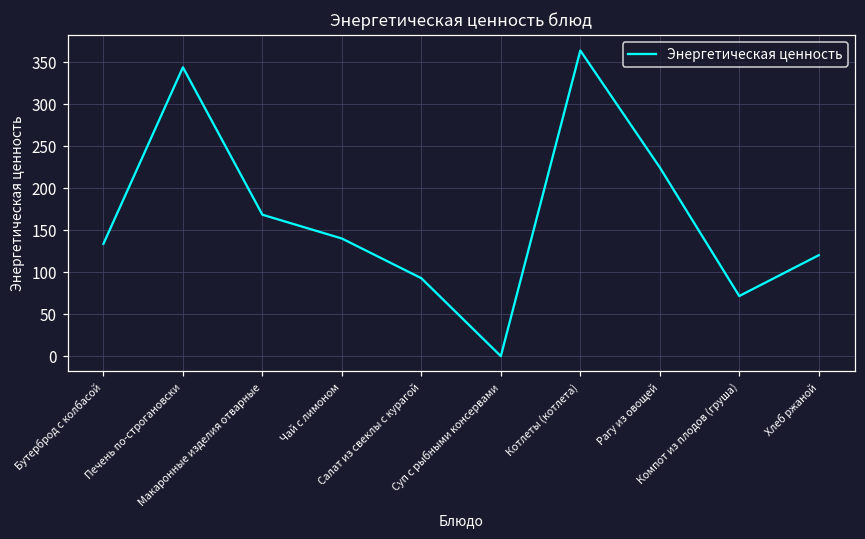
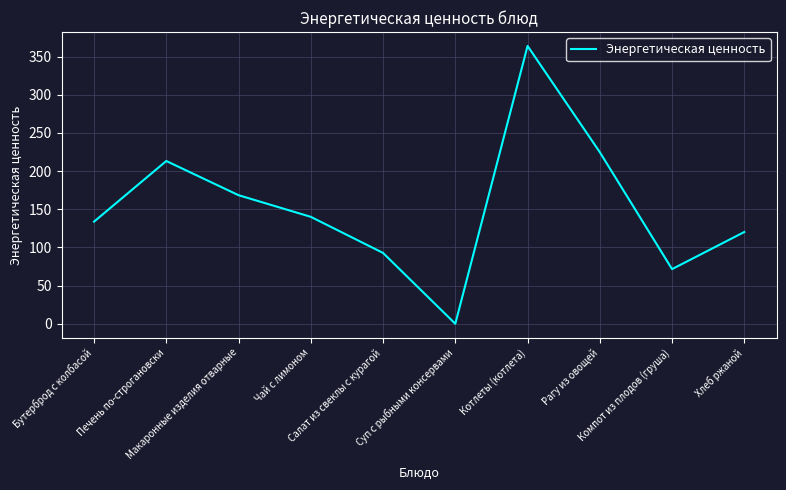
Печень по-строгановски: 340 -> 210
